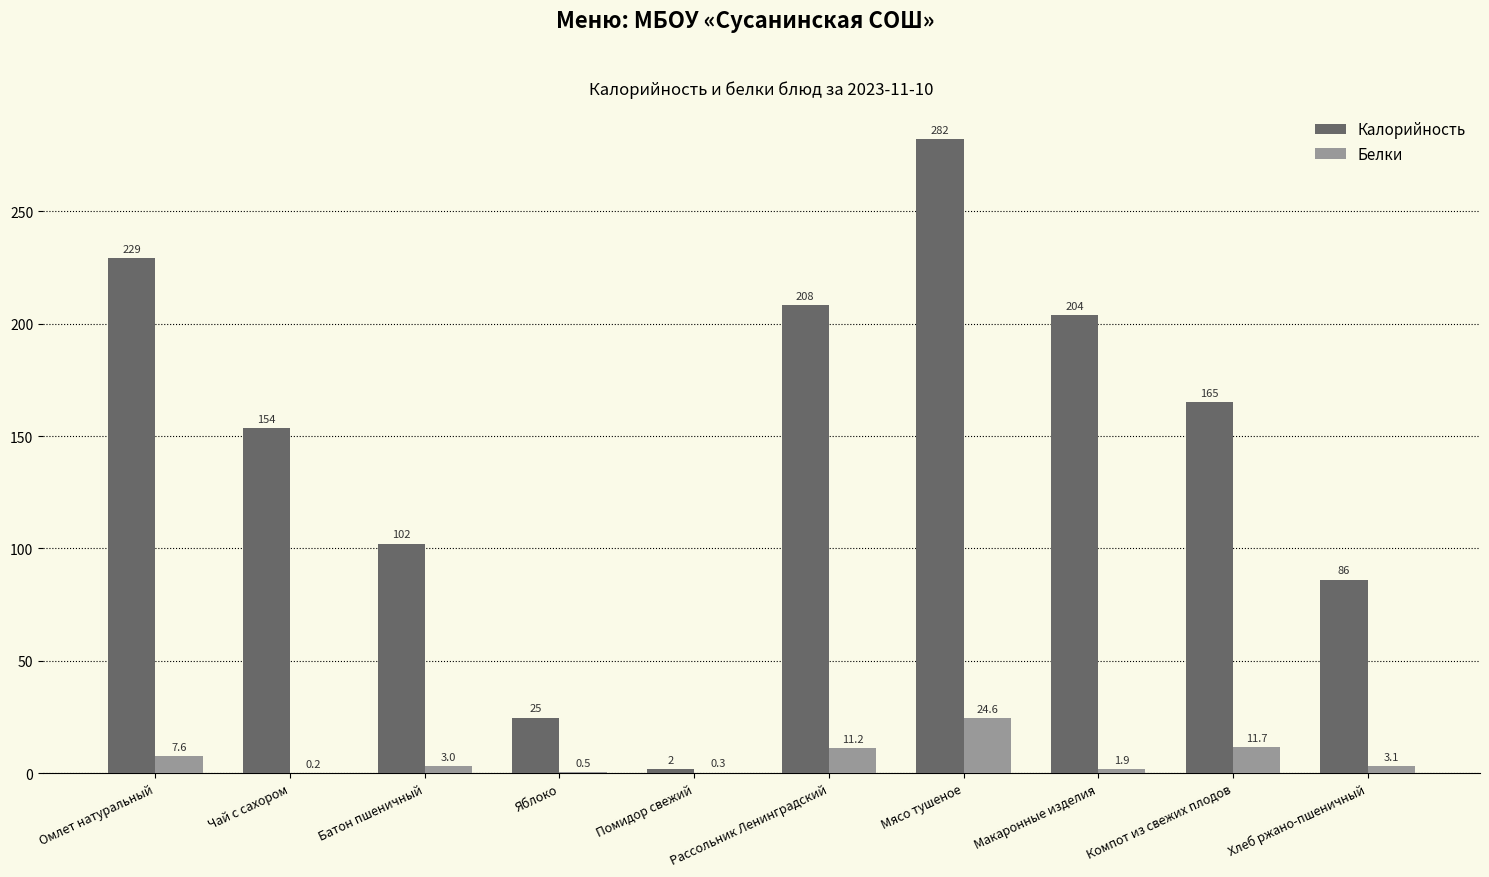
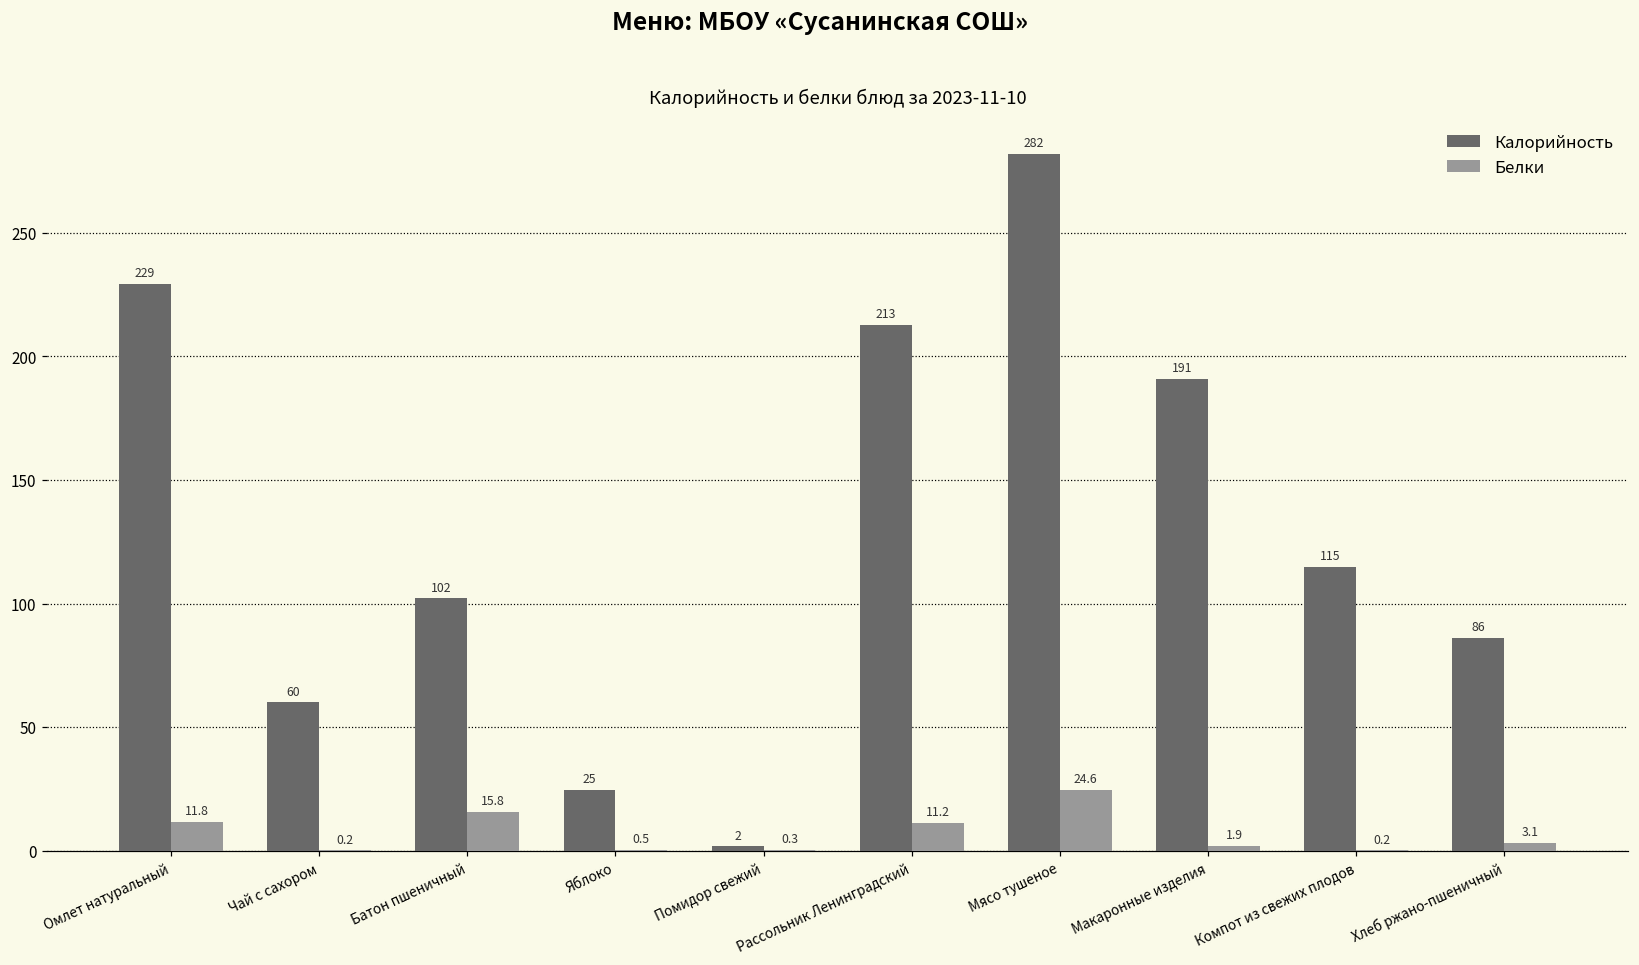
Белки, Омлет натуральный: 7.6 -> 11.8
Калорийность, Чай с сахором: 154 -> 60
Белки, Батон пшеничный: 3.0 -> 15.8
Калорийность, Рассольник Ленинградский: 208 -> 213
Калорийность, Макаронные изделия: 204 -> 191
Калорийность, Компот из свежих плодов: 165 -> 115
Белки, Компот из свежих плодов: 11.7 -> 0.2
